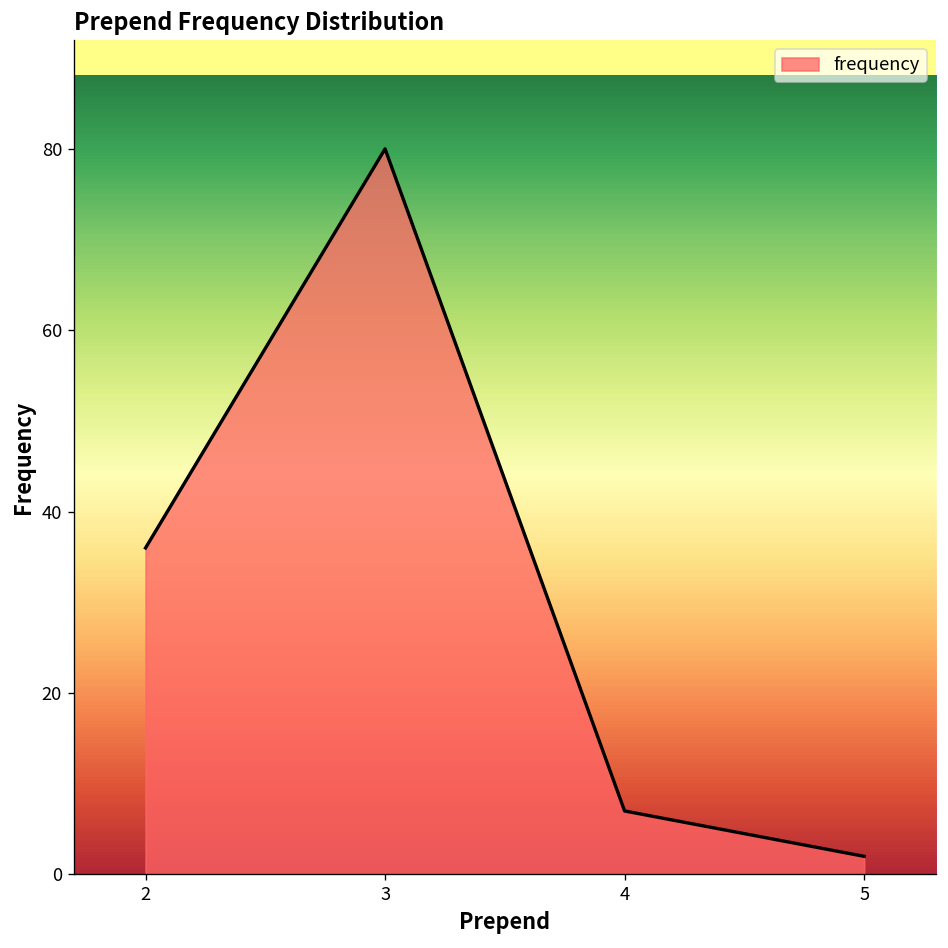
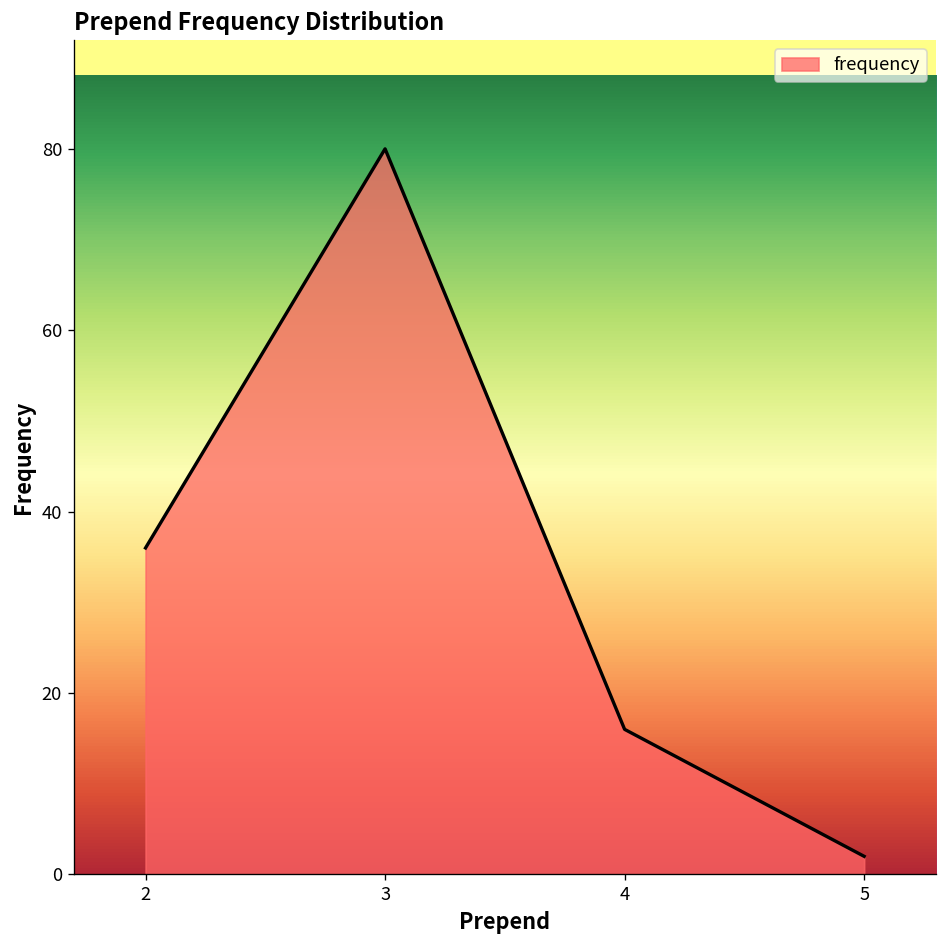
4: 7 -> 16
